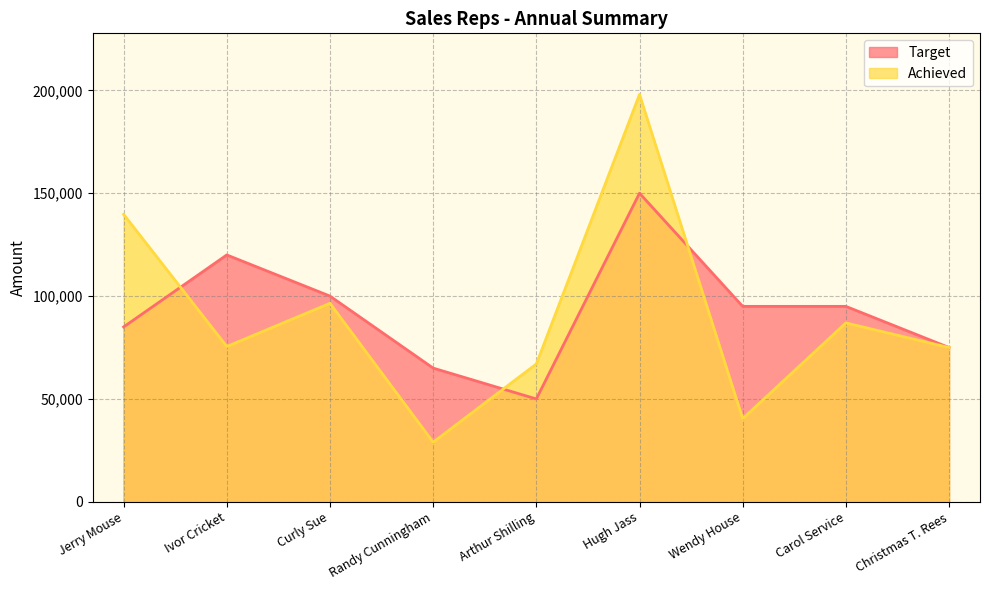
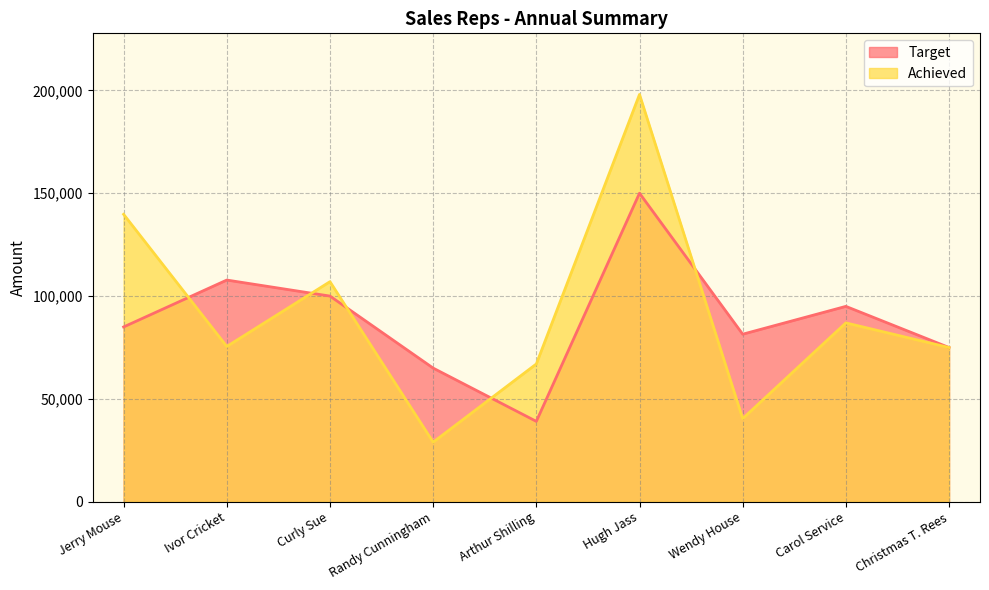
Target, Ivor Cricket: 120,000 -> 108,000
Achieved, Curly Sue: 97,000 -> 107,000
Target, Arthur Shilling: 50,000 -> 39,000
Target, Wendy House: 95,000 -> 81,000
